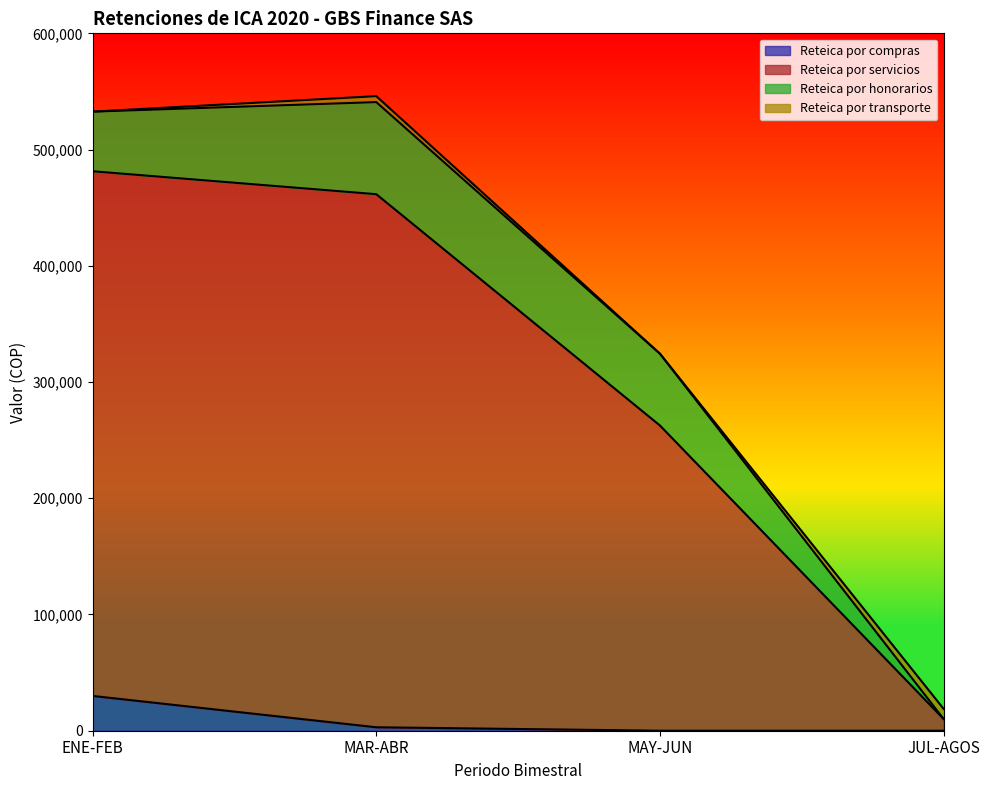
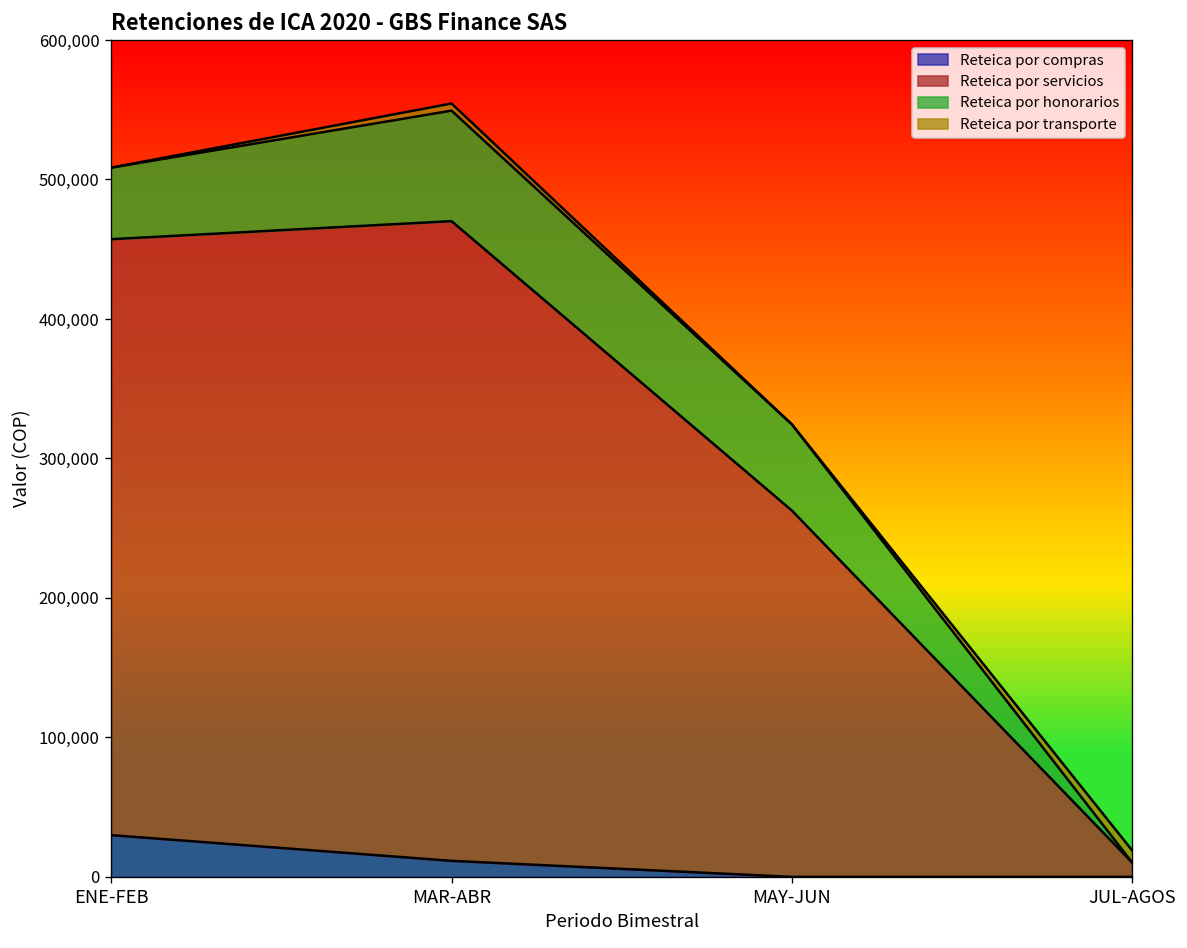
Reteica por servicios, ENE-FEB: 451,000 -> 427,000
Reteica por compras, MAR-ABR: 3,000 -> 11,000
